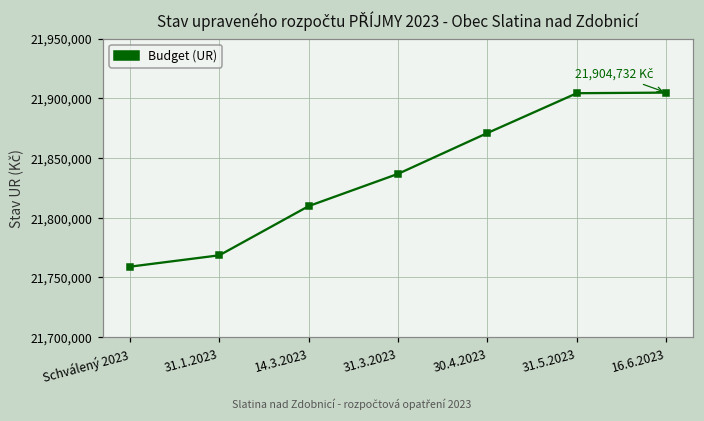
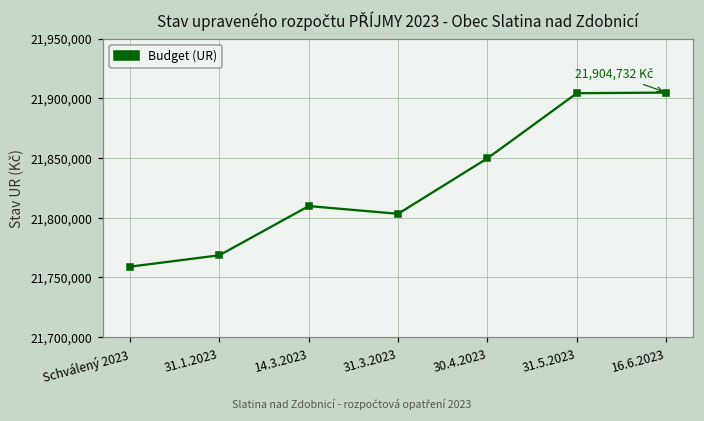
31.3.2023: 21,837,000 -> 21,803,000
30.4.2023: 21,871,000 -> 21,850,000
